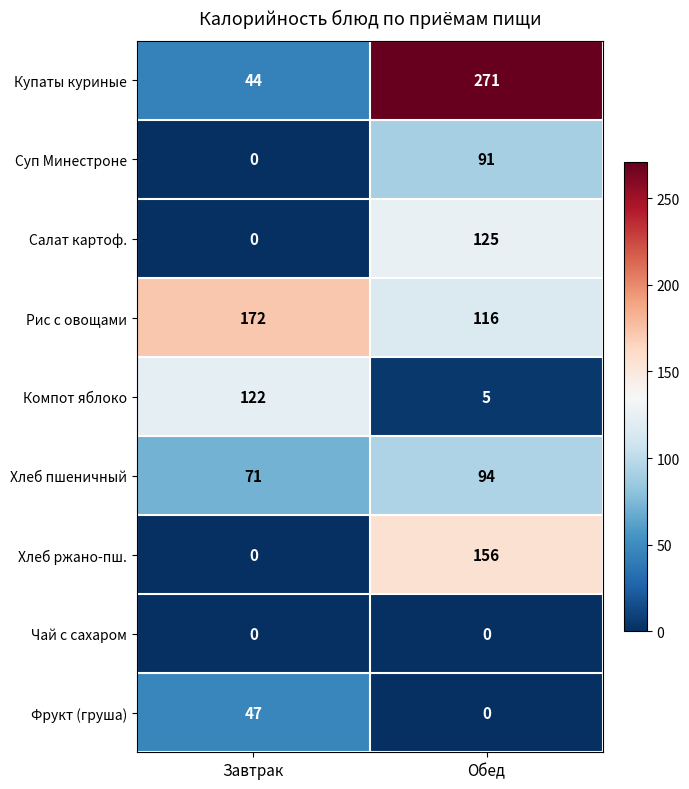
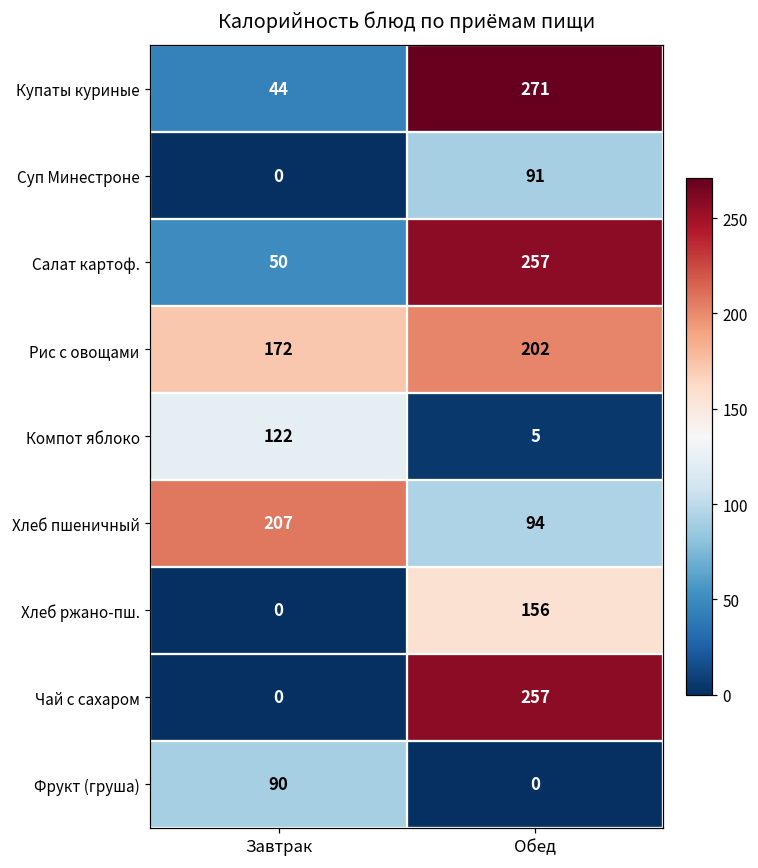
Салат картоф., Завтрак: 0 -> 50
Салат картоф., Обед: 125 -> 257
Рис с овощами, Обед: 116 -> 202
Хлеб пшеничный, Завтрак: 71 -> 207
Чай с сахаром, Обед: 0 -> 257
Фрукт (груша), Завтрак: 47 -> 90
